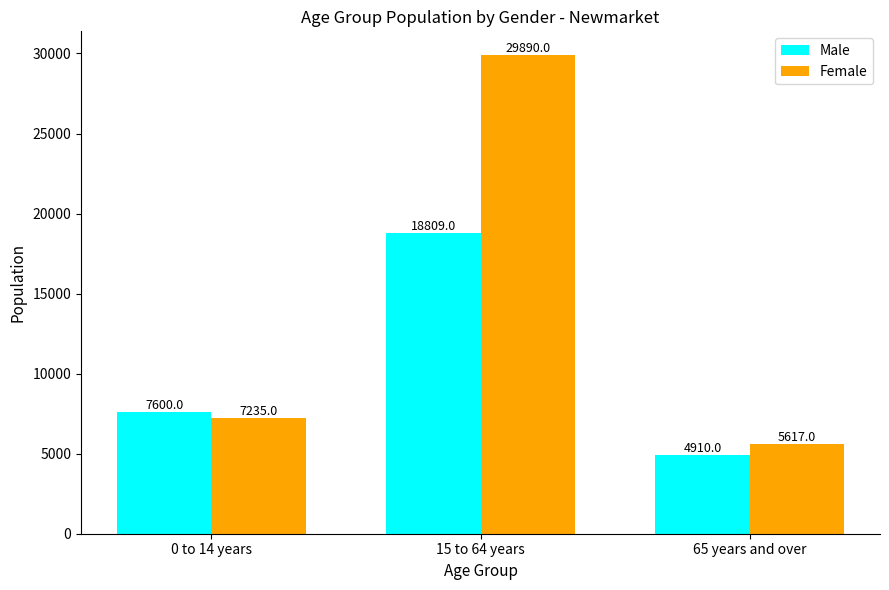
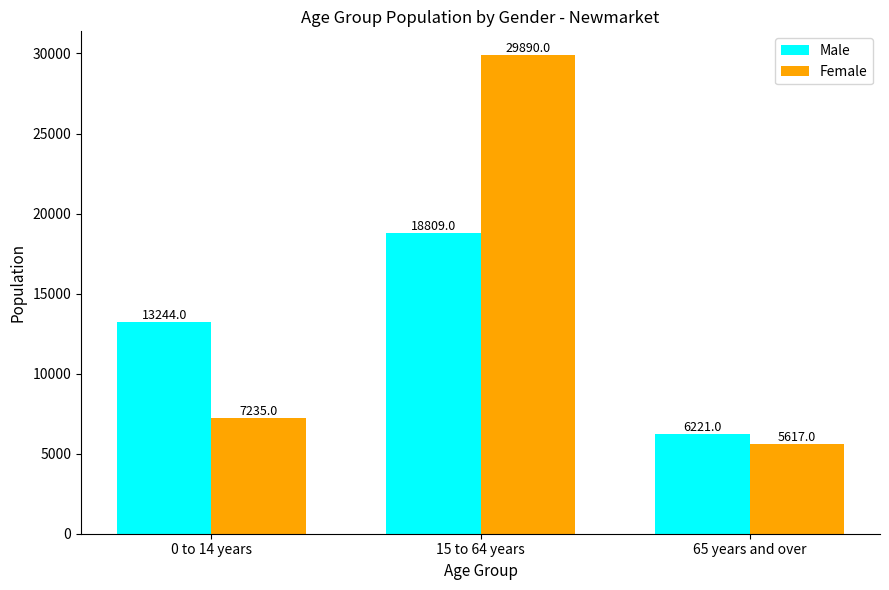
Male, 0 to 14 years: 7600.0 -> 13244.0
Male, 65 years and over: 4910.0 -> 6221.0
